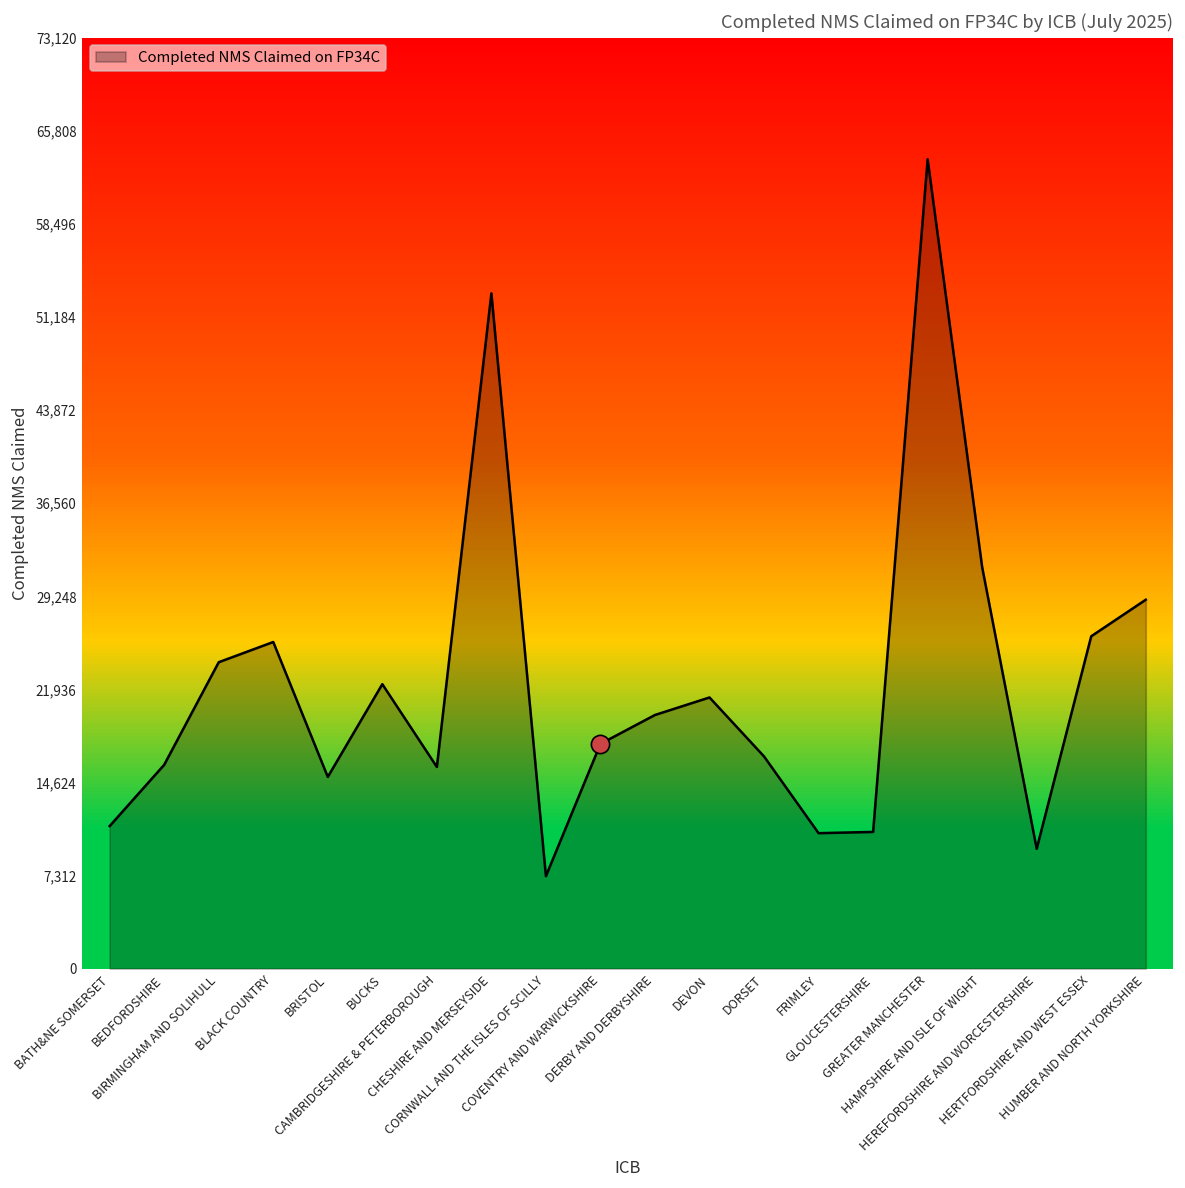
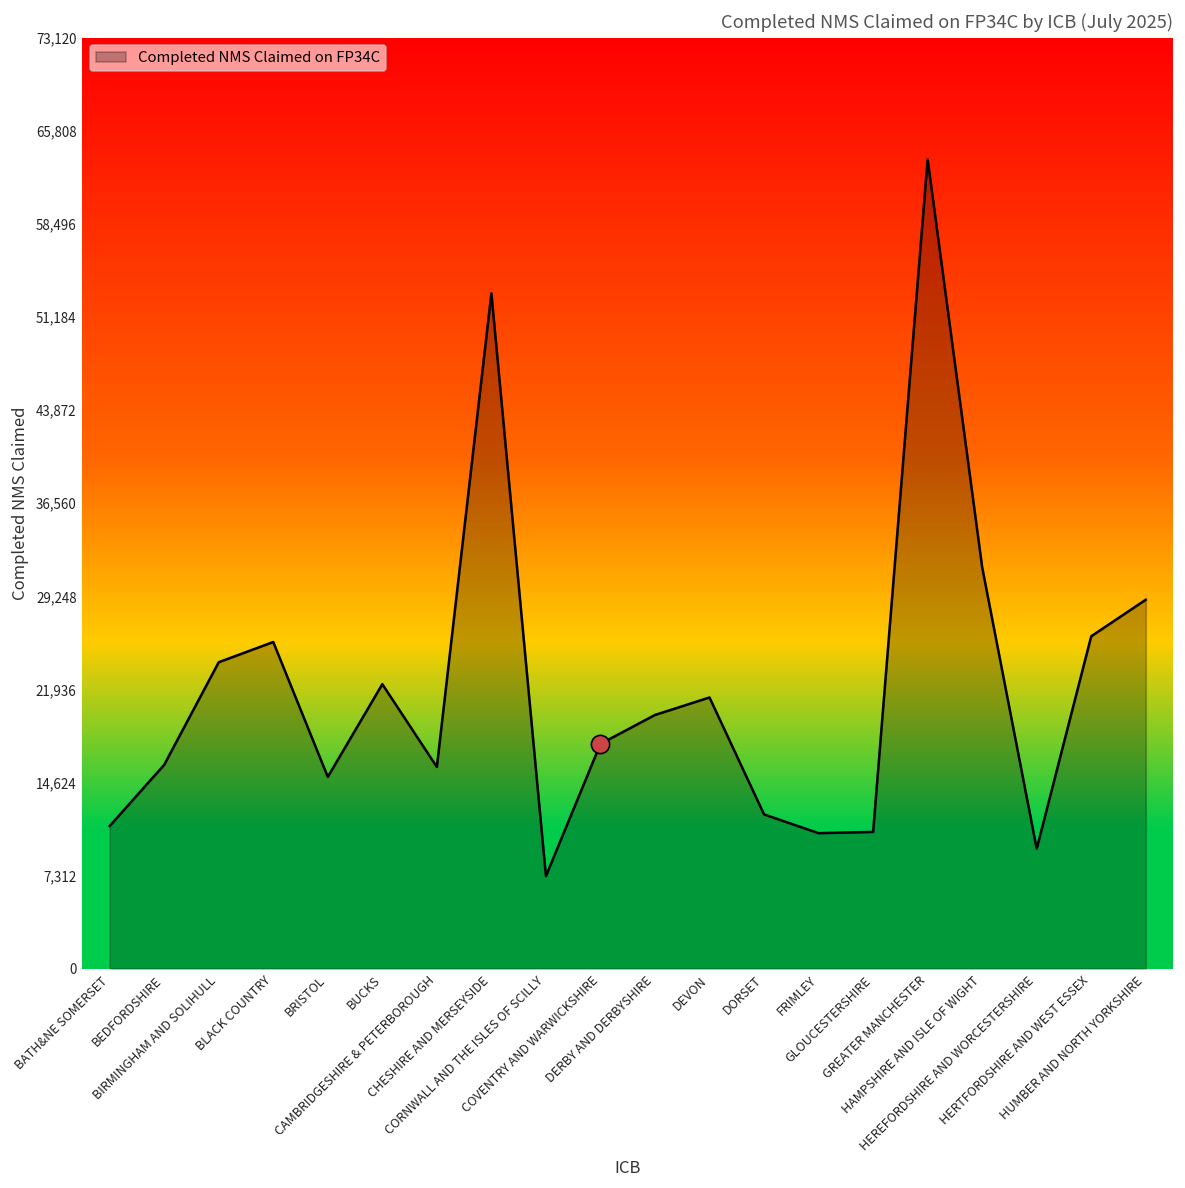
Completed NMS Claimed on FP34C, DORSET: 16,700 -> 12,100
